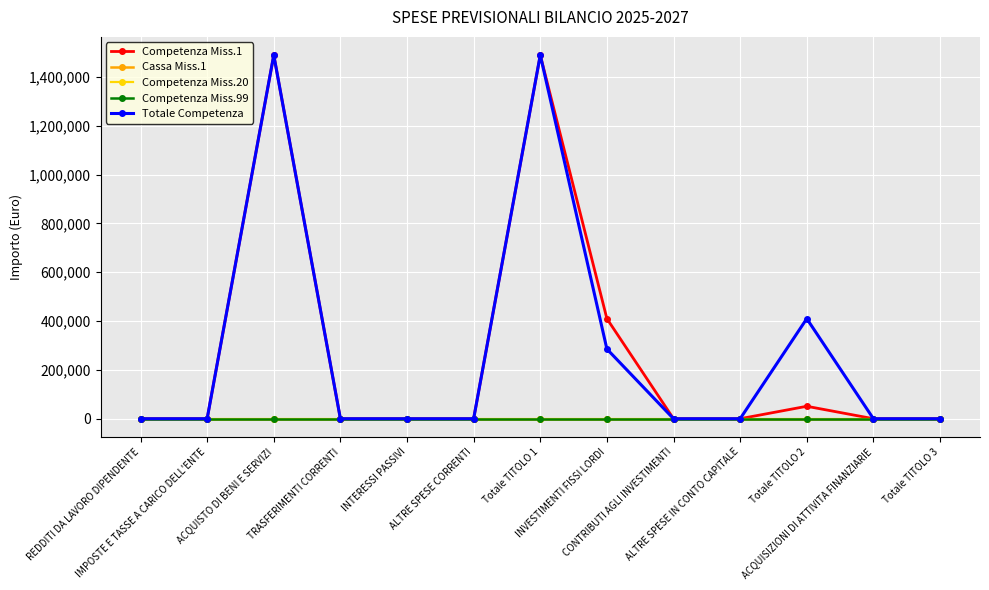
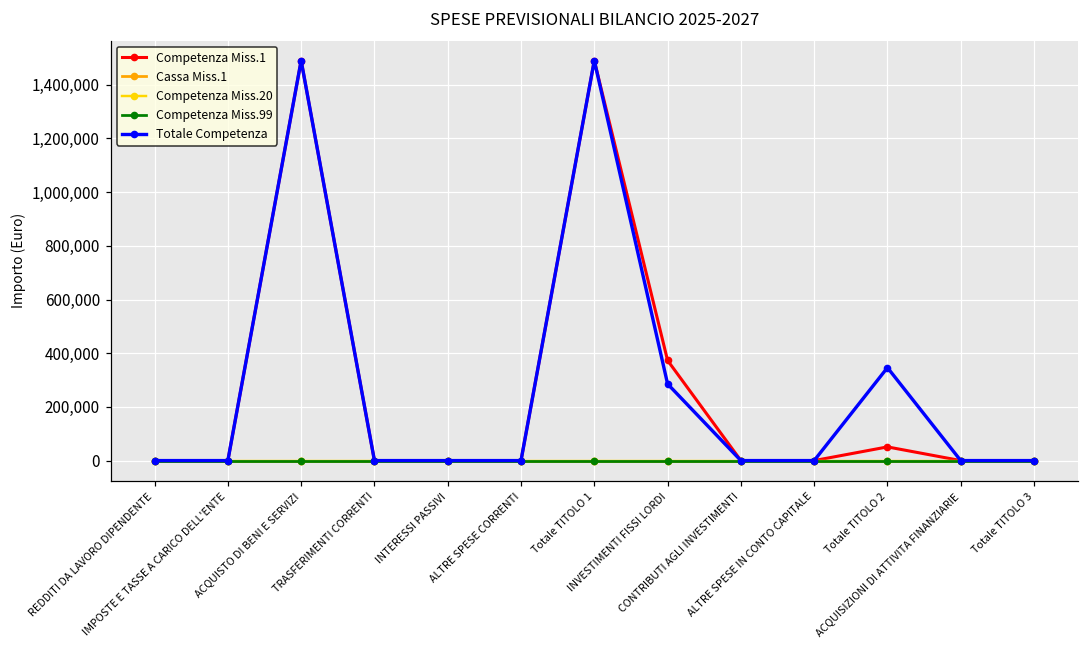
Competenza Miss.1, INVESTIMENTI FISSI LORDI: 410,000 -> 370,000
Totale Competenza, Totale TITOLO 2: 410,000 -> 350,000
